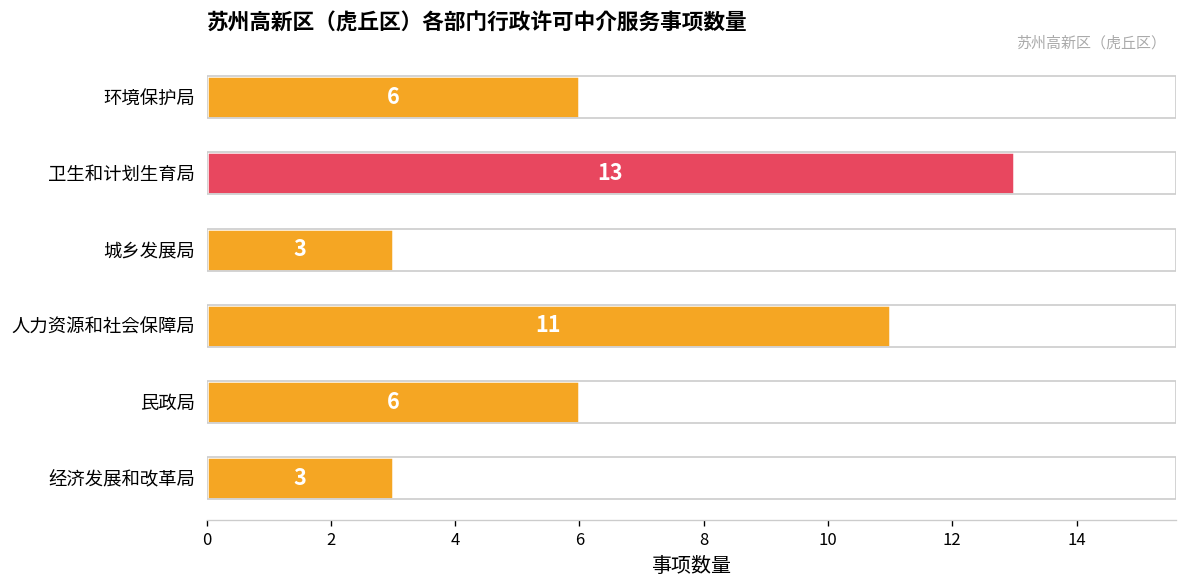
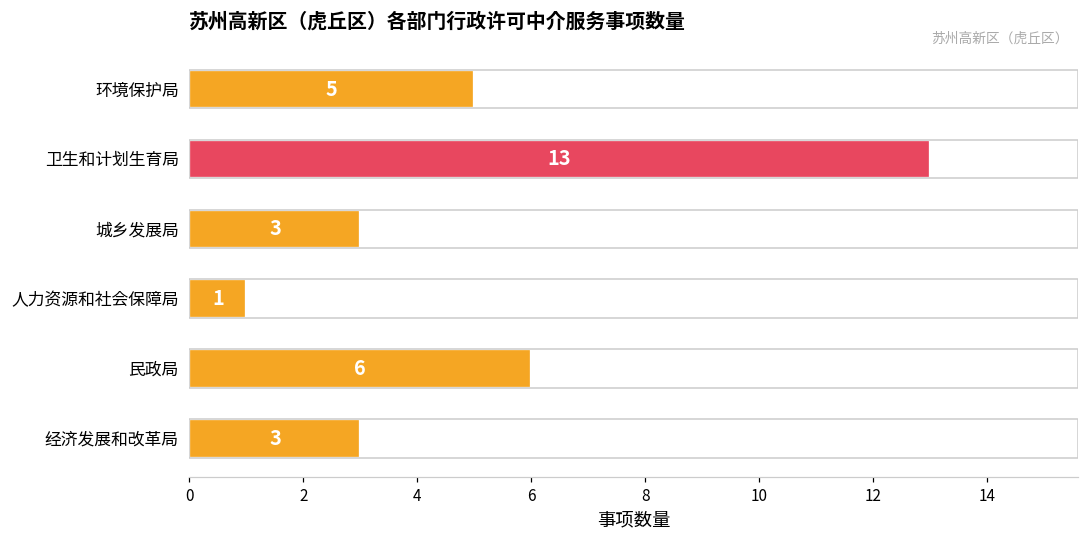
环境保护局: 6 -> 5
人力资源和社会保障局: 11 -> 1
